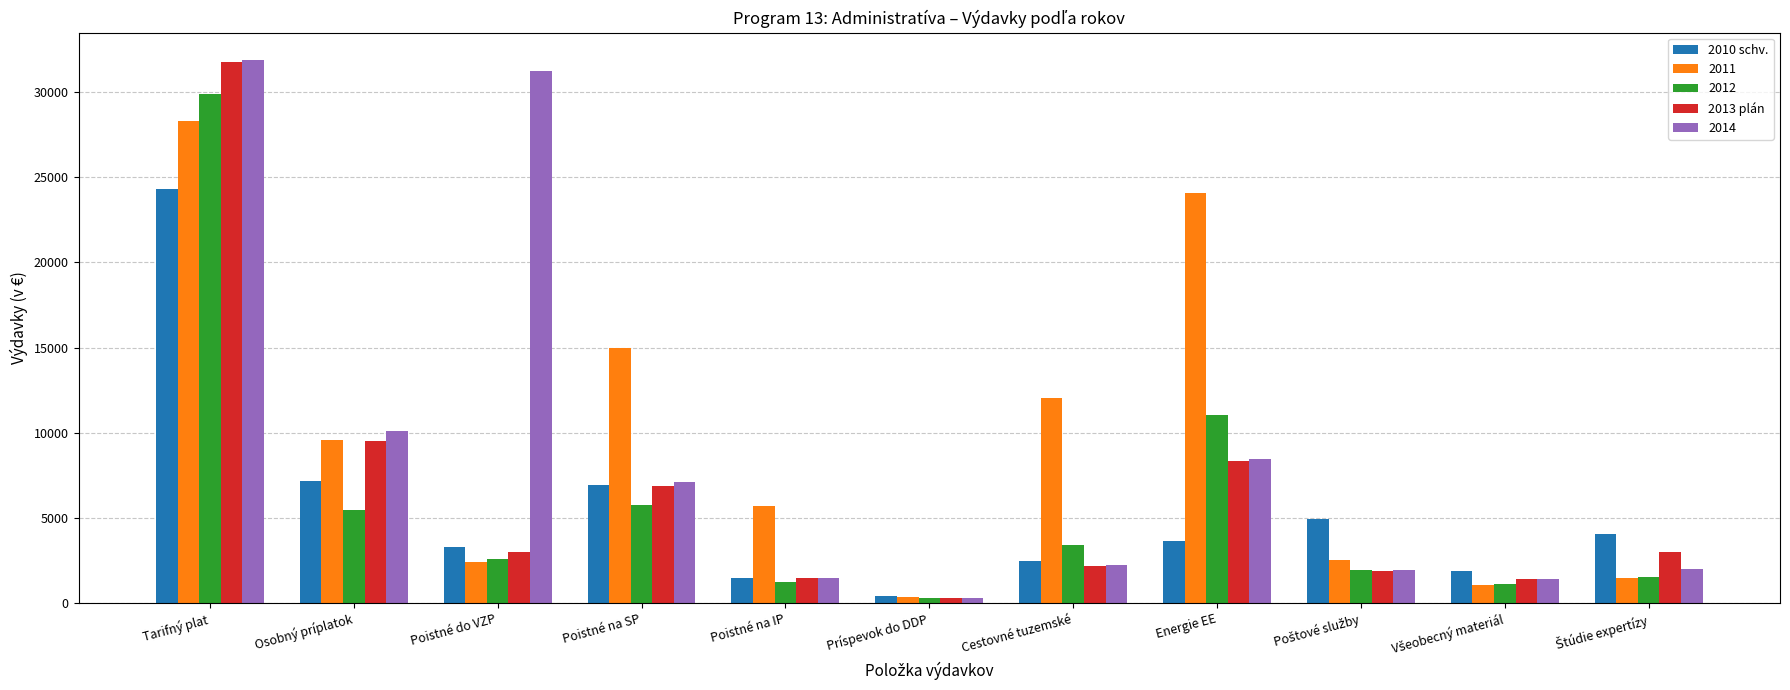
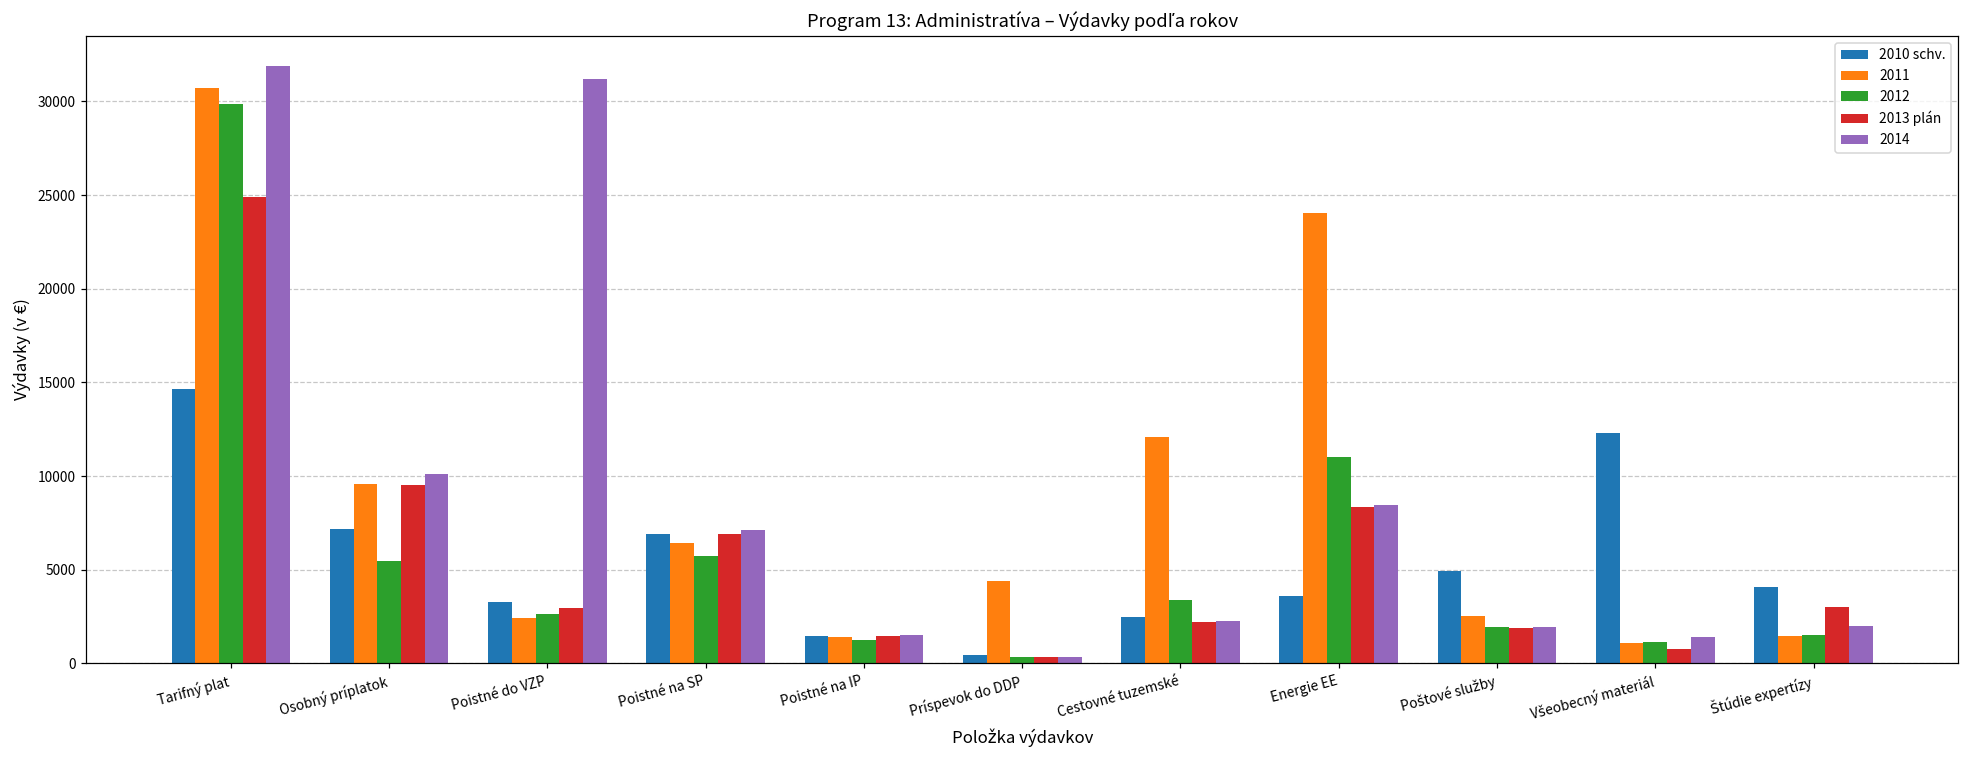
2010 schv., Tarifný plat: 24300 -> 14600
2011, Tarifný plat: 28300 -> 30700
2013 plán, Tarifný plat: 31800 -> 24900
2011, Poistné na SP: 15000 -> 6400
2011, Poistné na IP: 5700 -> 1400
2011, Príspevok do DDP: 300 -> 4400
2010 schv., Všeobecný materiál: 1900 -> 12300
2013 plán, Všeobecný materiál: 1400 -> 800
